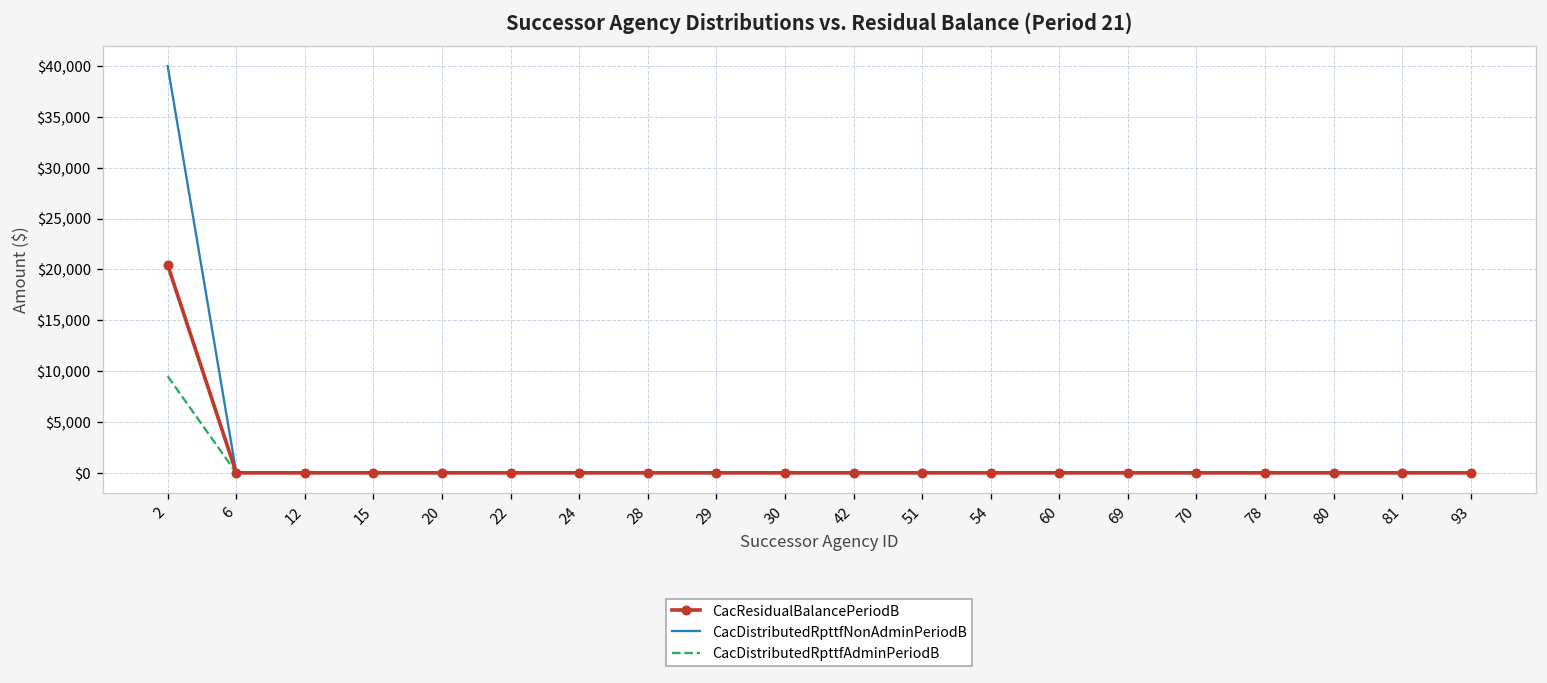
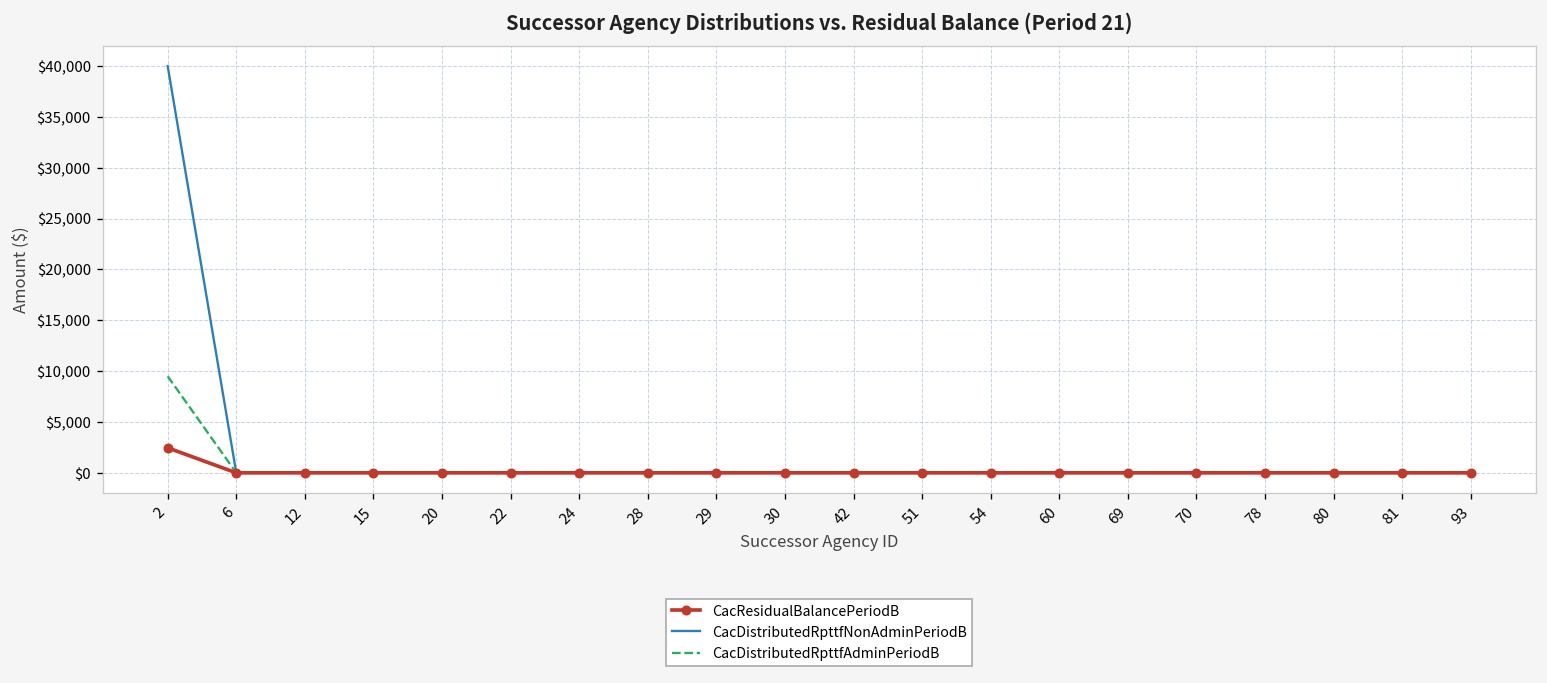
CacResidualBalancePeriodB, 2: $20,000 -> $2,000
